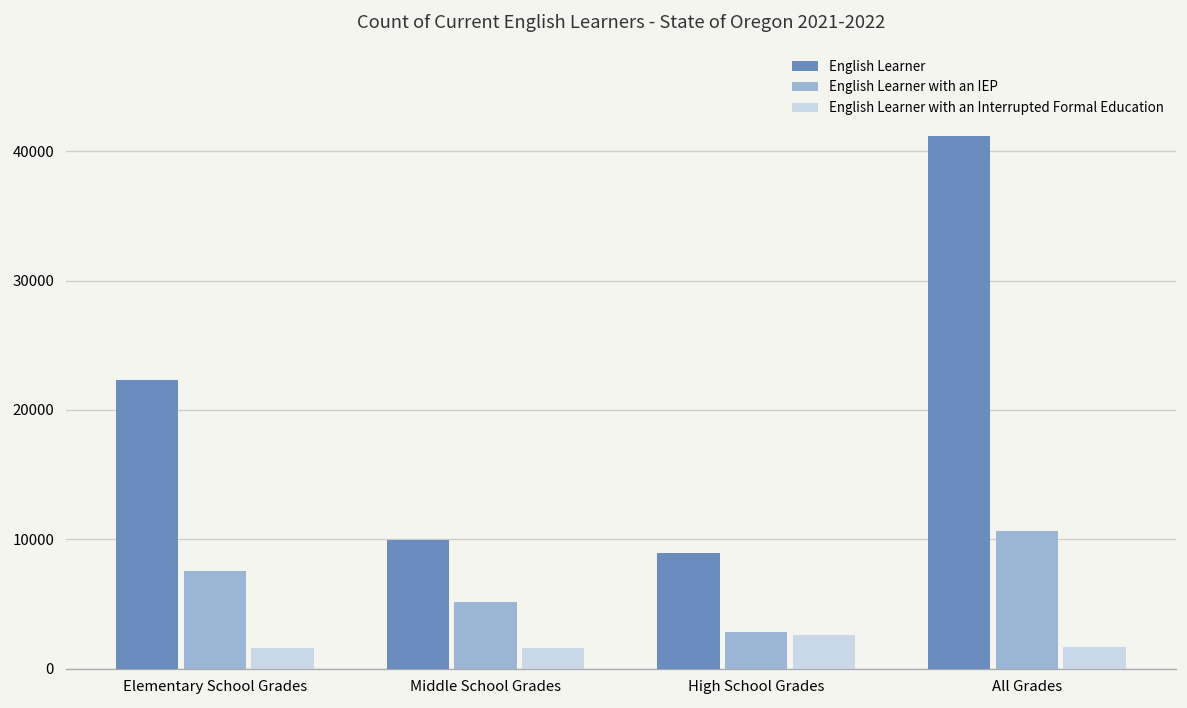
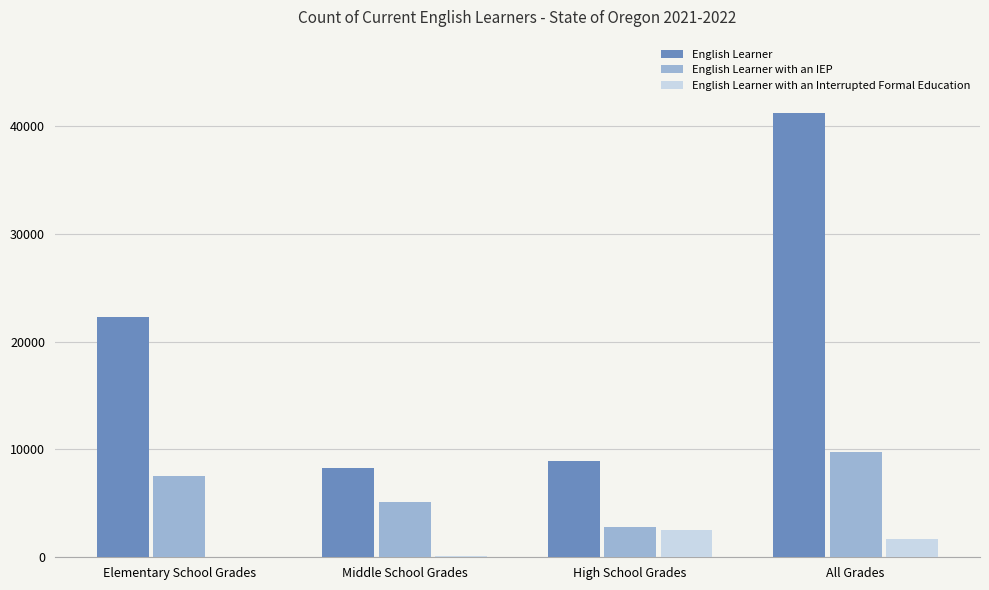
English Learner with an Interrupted Formal Education, Elementary School Grades: 1600 -> 0
English Learner, Middle School Grades: 9900 -> 8200
English Learner with an Interrupted Formal Education, Middle School Grades: 1600 -> 100
English Learner with an IEP, All Grades: 10600 -> 9800
